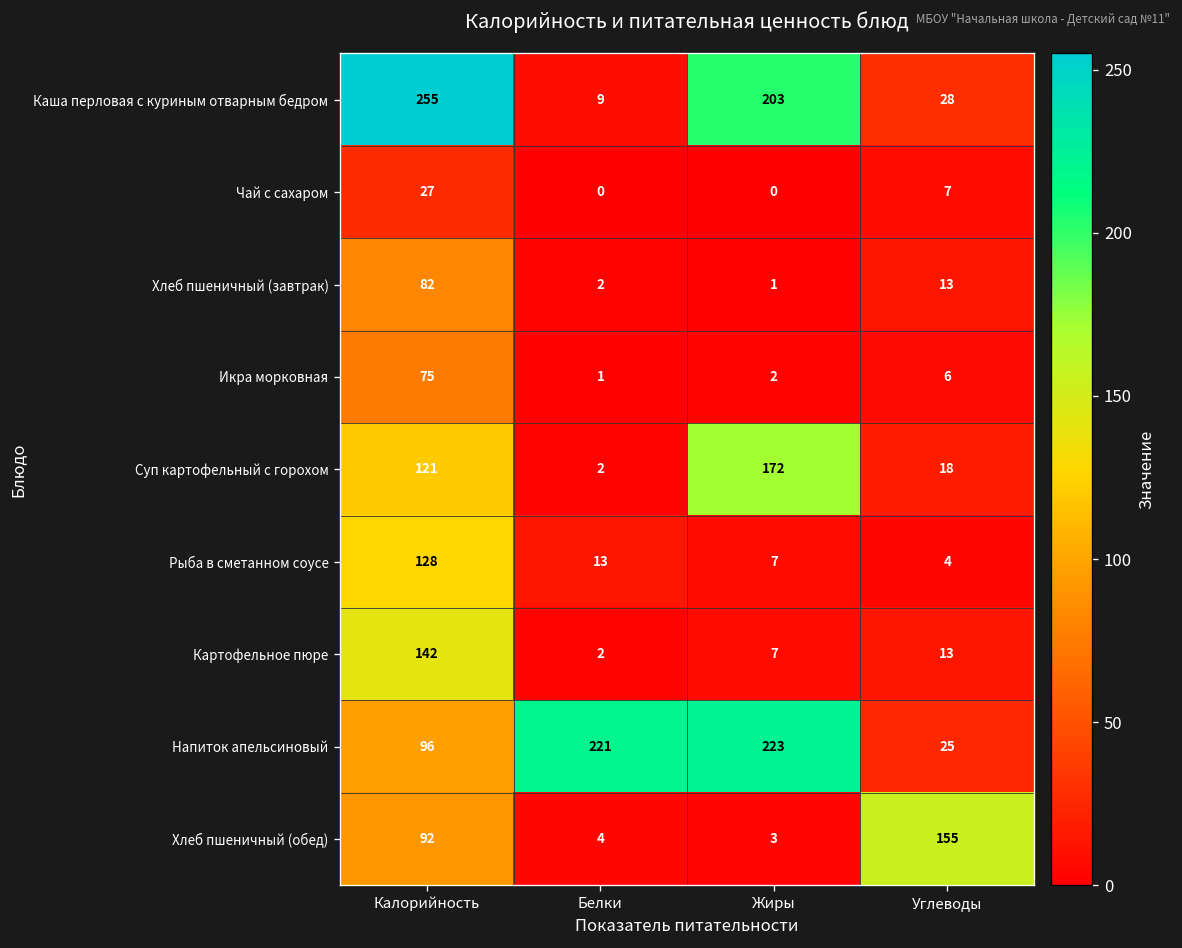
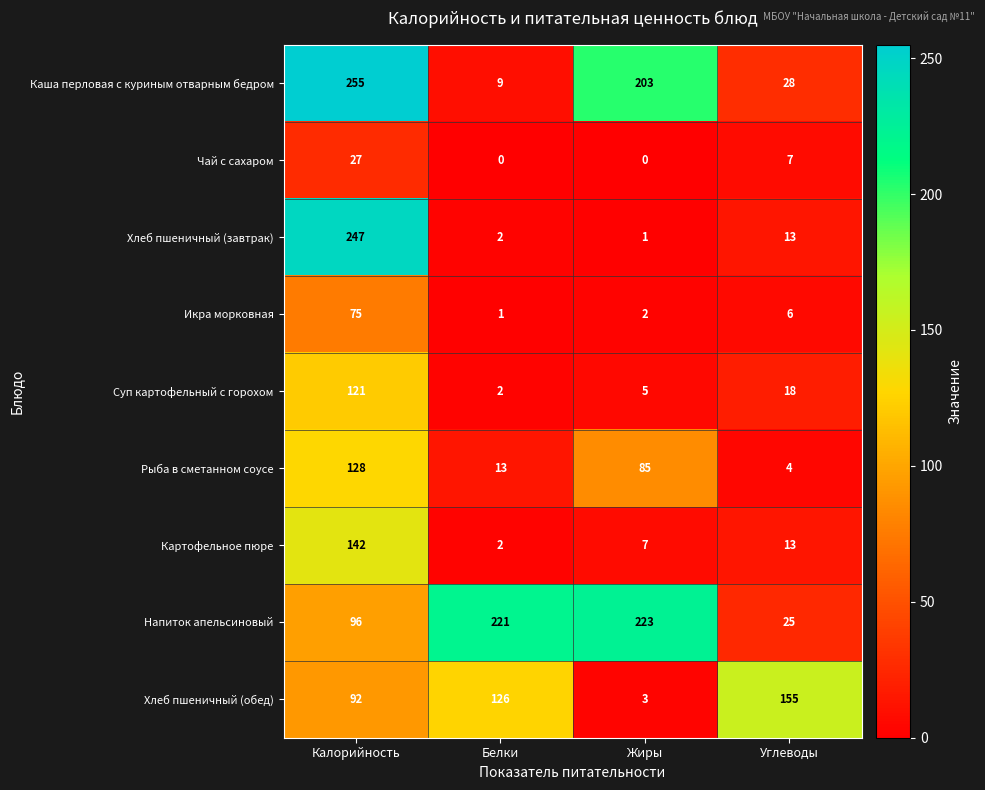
Хлеб пшеничный (завтрак), Калорийность: 82 -> 247
Суп картофельный с горохом, Жиры: 172 -> 5
Рыба в сметанном соусе, Жиры: 7 -> 85
Хлеб пшеничный (обед), Белки: 4 -> 126
